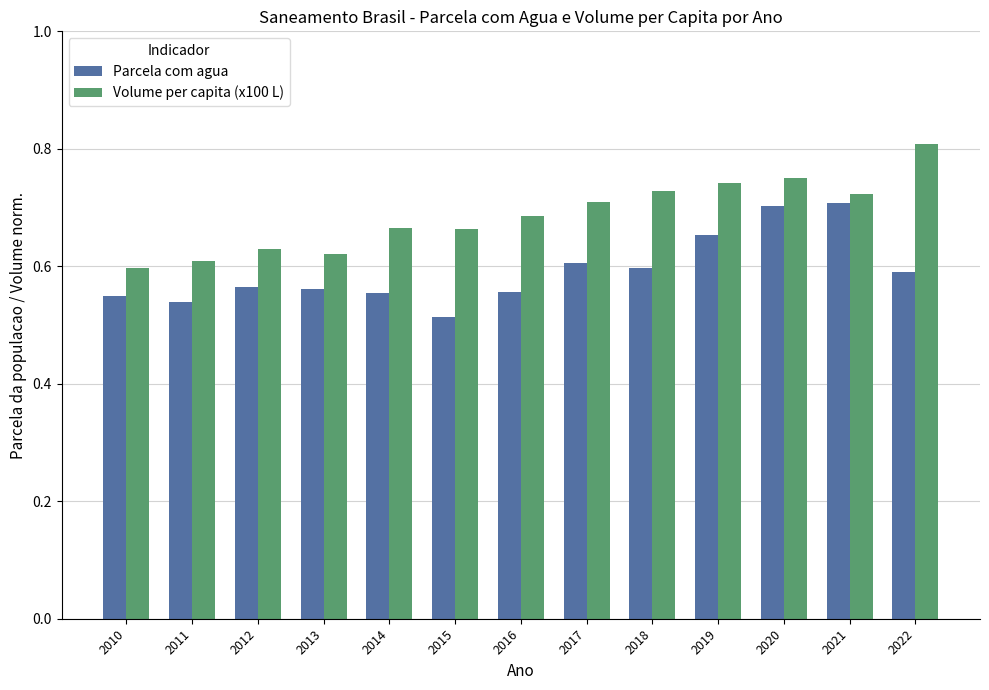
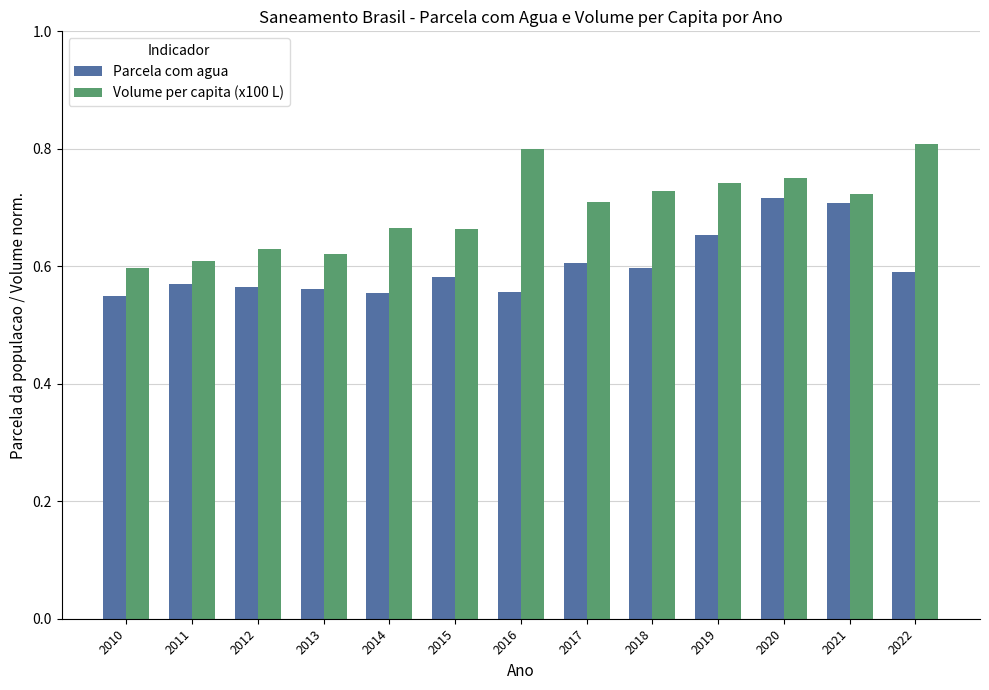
Parcela com agua, 2011: 0.54 -> 0.57
Parcela com agua, 2015: 0.51 -> 0.58
Volume per capita (x100 L), 2016: 0.69 -> 0.80
Parcela com agua, 2020: 0.70 -> 0.72
